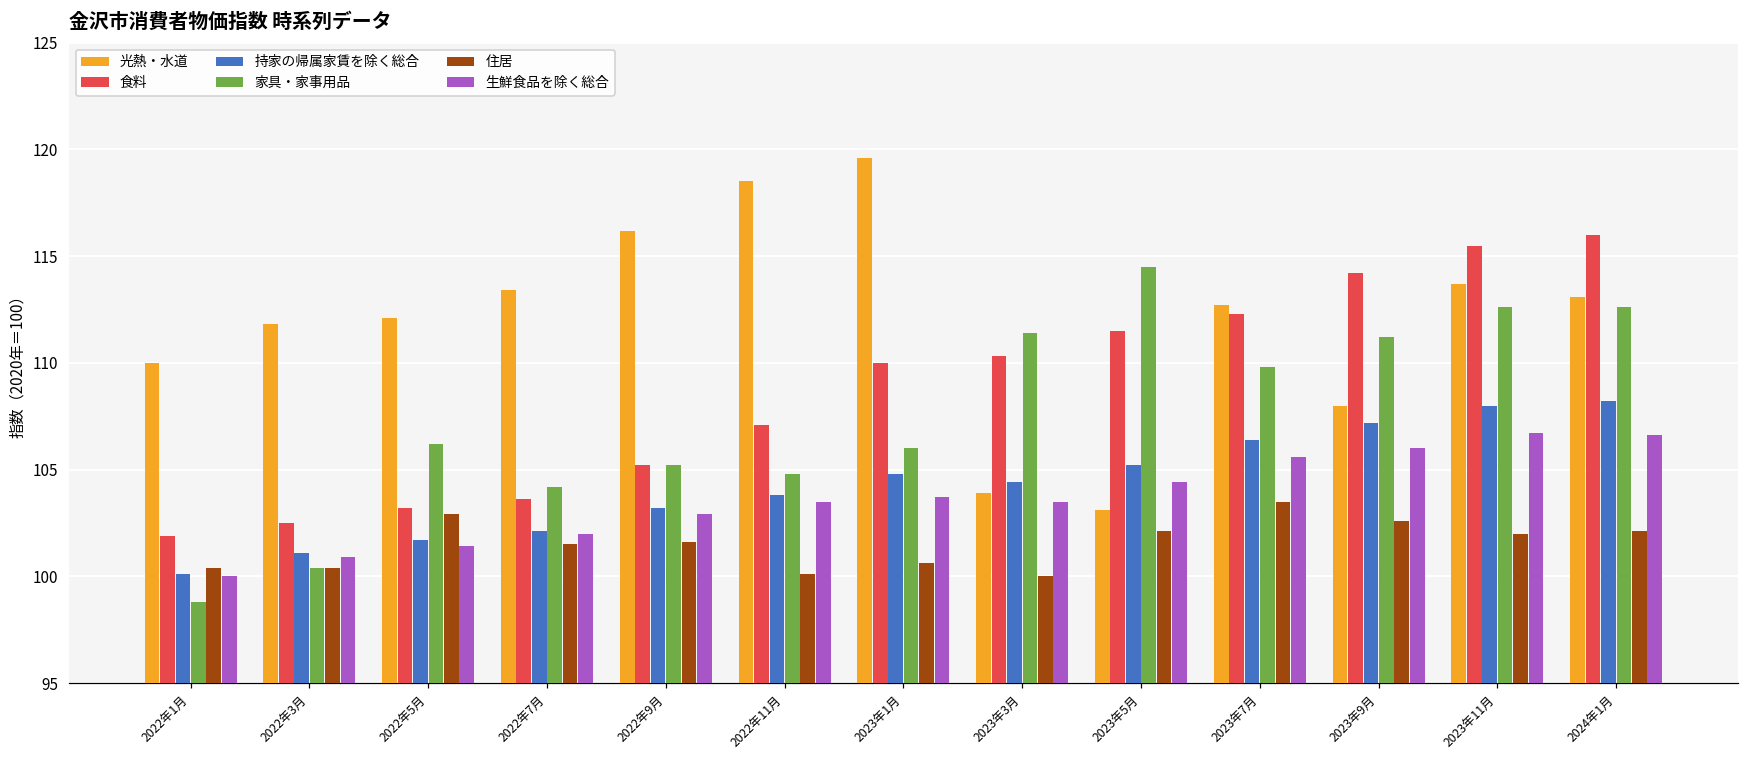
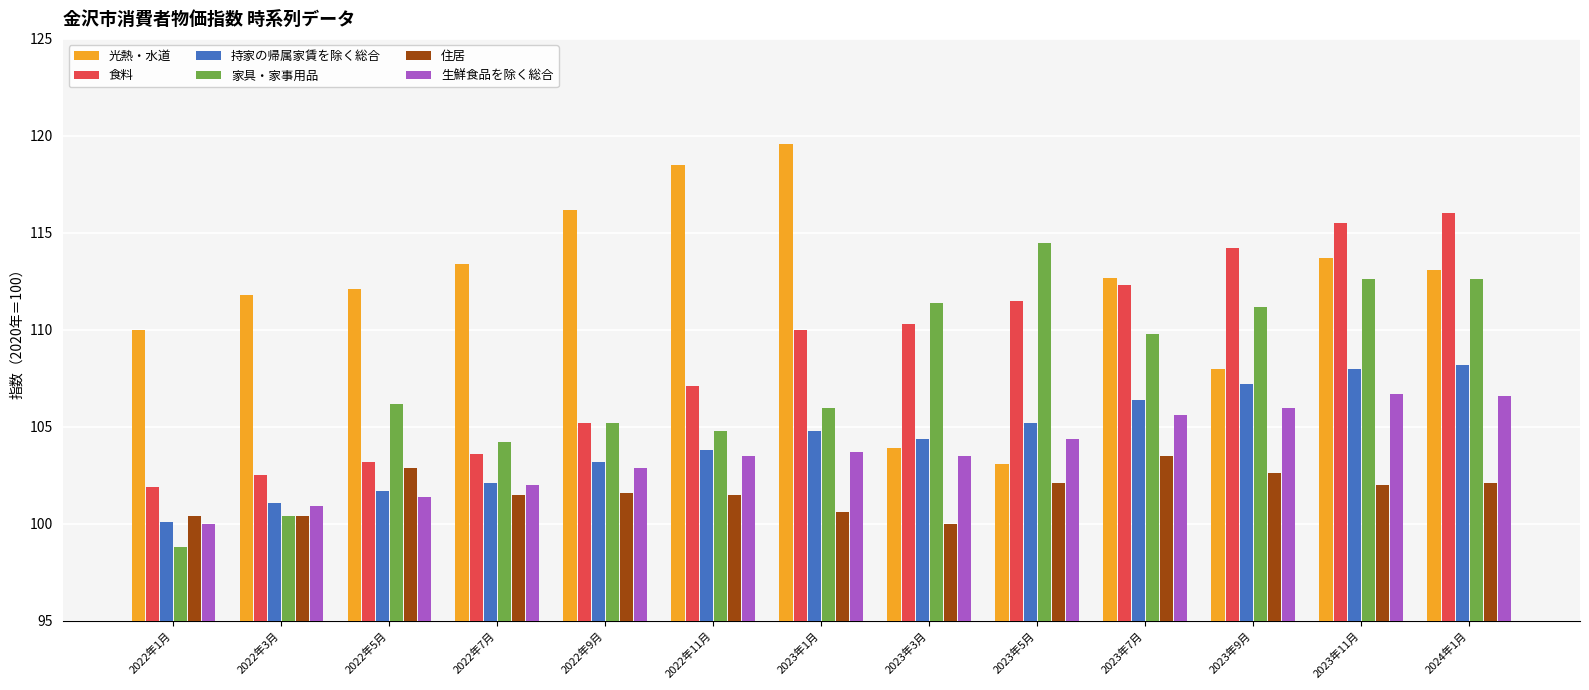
住居, 2022年11月: 100.1 -> 101.5
